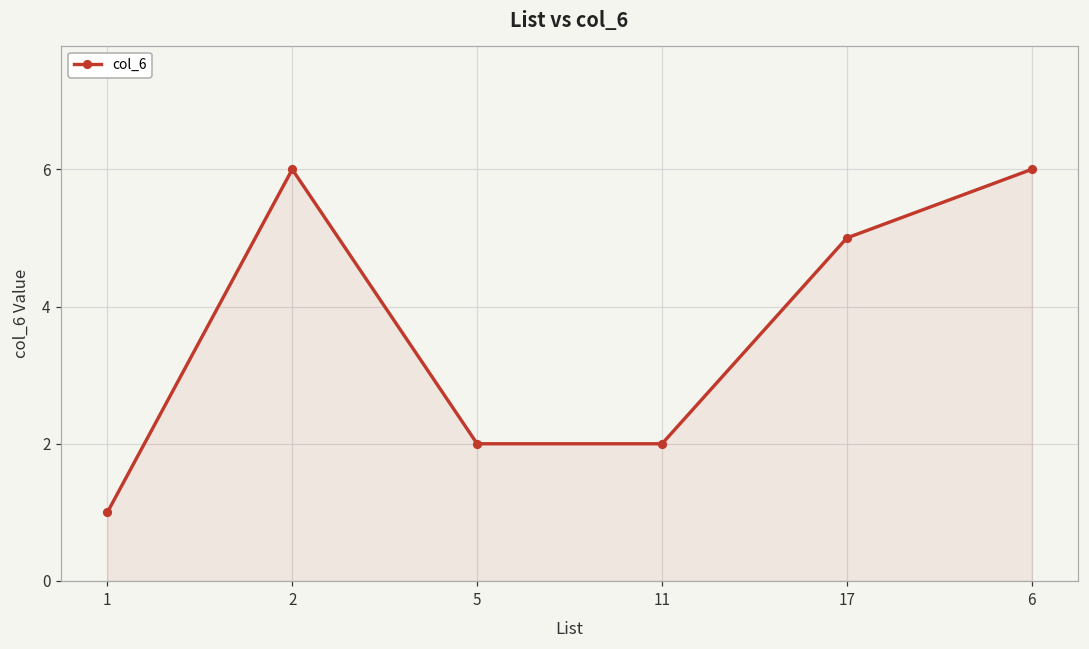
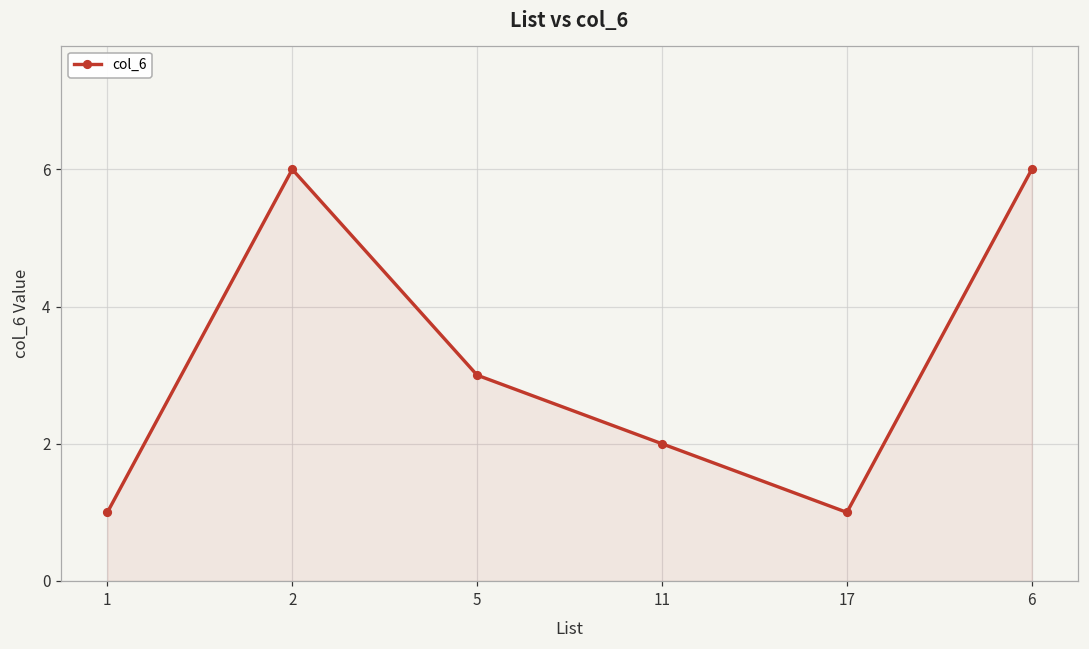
5: 2 -> 3
17: 5 -> 1
